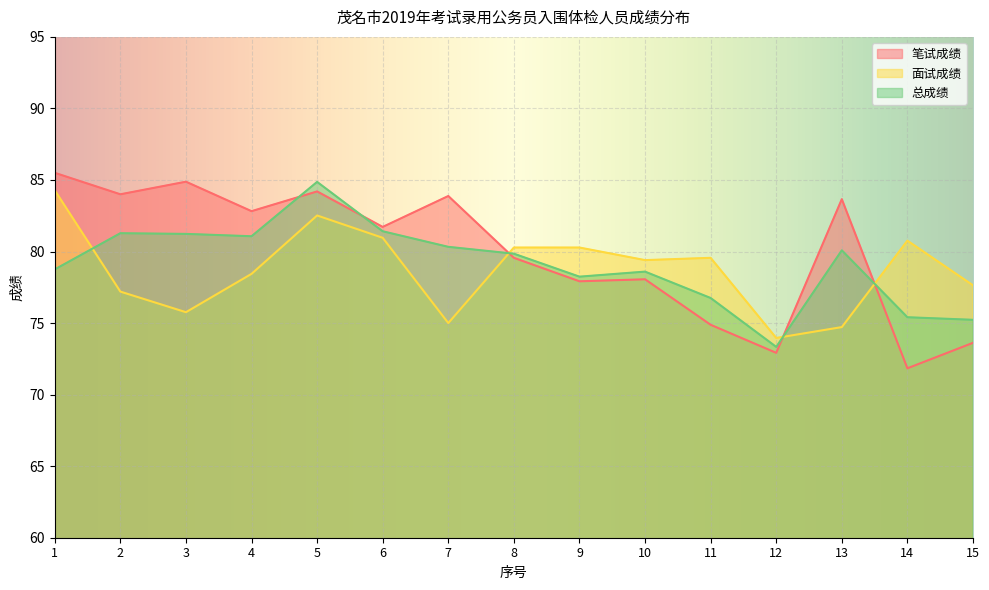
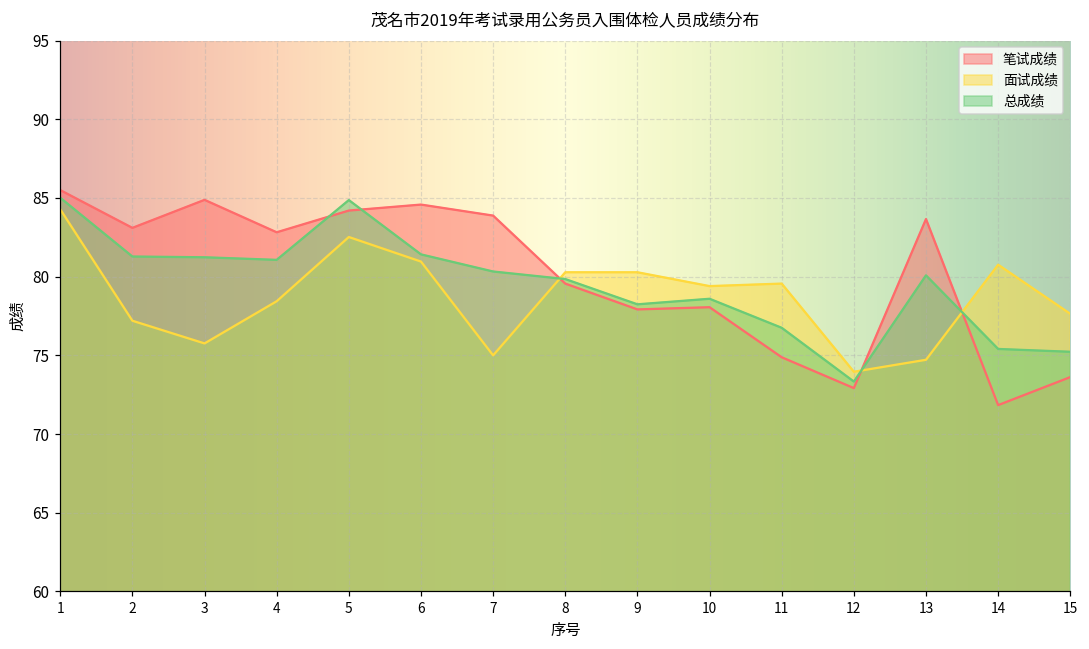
总成绩, 1: 78.8 -> 85.0
笔试成绩, 2: 84.0 -> 83.1
笔试成绩, 6: 81.7 -> 84.6
